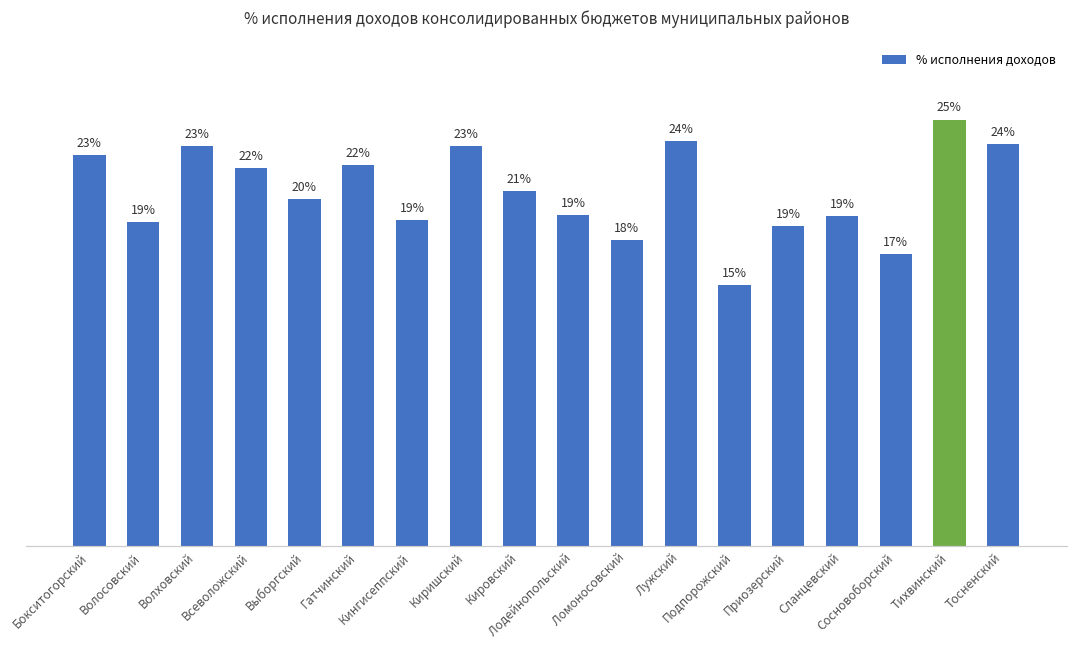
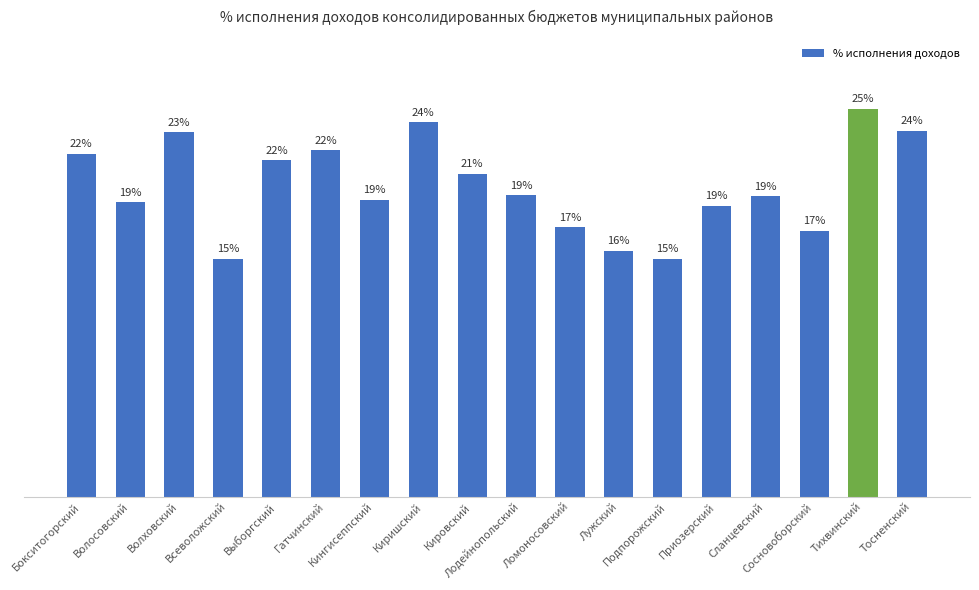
Бокситогорский: 23% -> 22%
Всеволожский: 22% -> 15%
Выборгский: 20% -> 22%
Киришский: 23% -> 24%
Ломоносовский: 18% -> 17%
Лужский: 24% -> 16%
